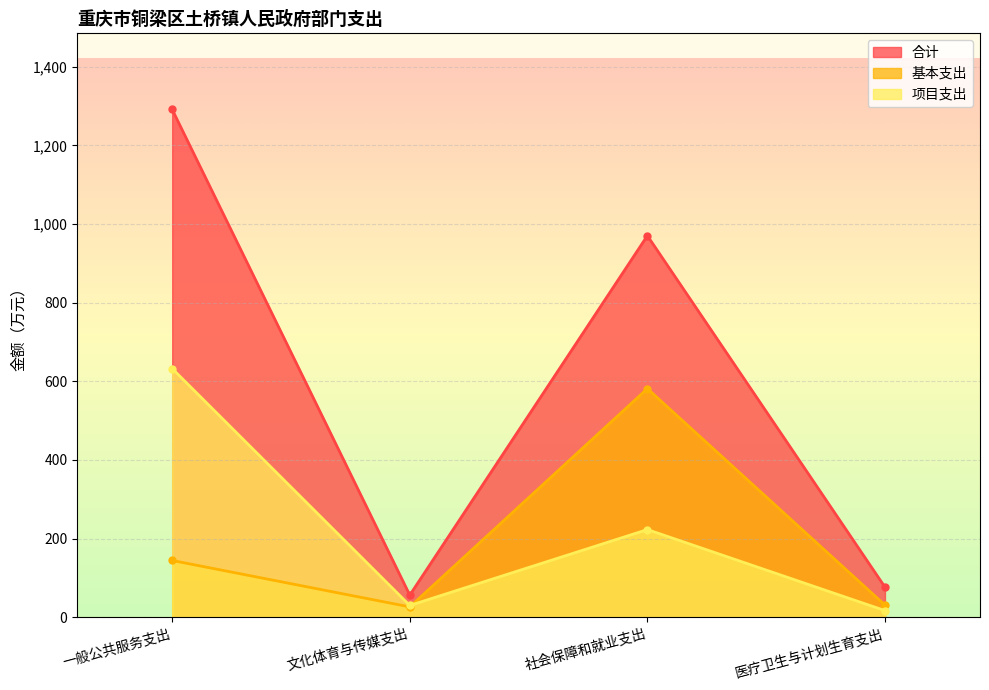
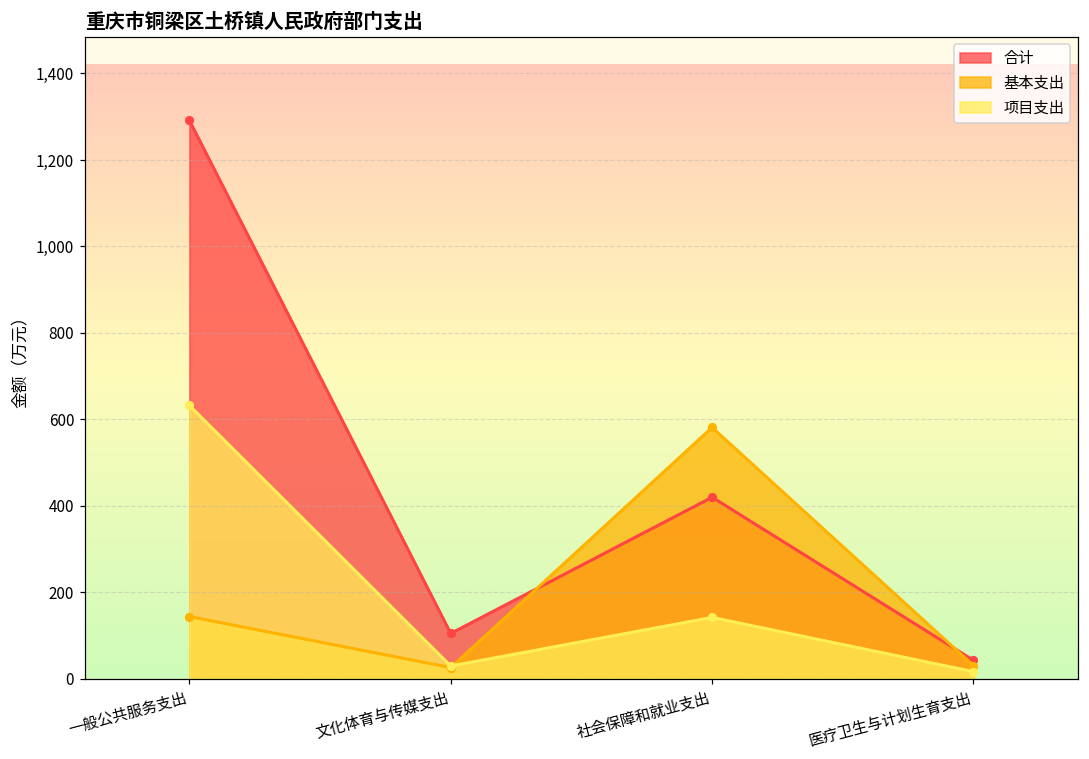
合计, 文化体育与传媒支出: 60 -> 110
合计, 社会保障和就业支出: 970 -> 420
项目支出, 社会保障和就业支出: 220 -> 140
合计, 医疗卫生与计划生育支出: 80 -> 40
